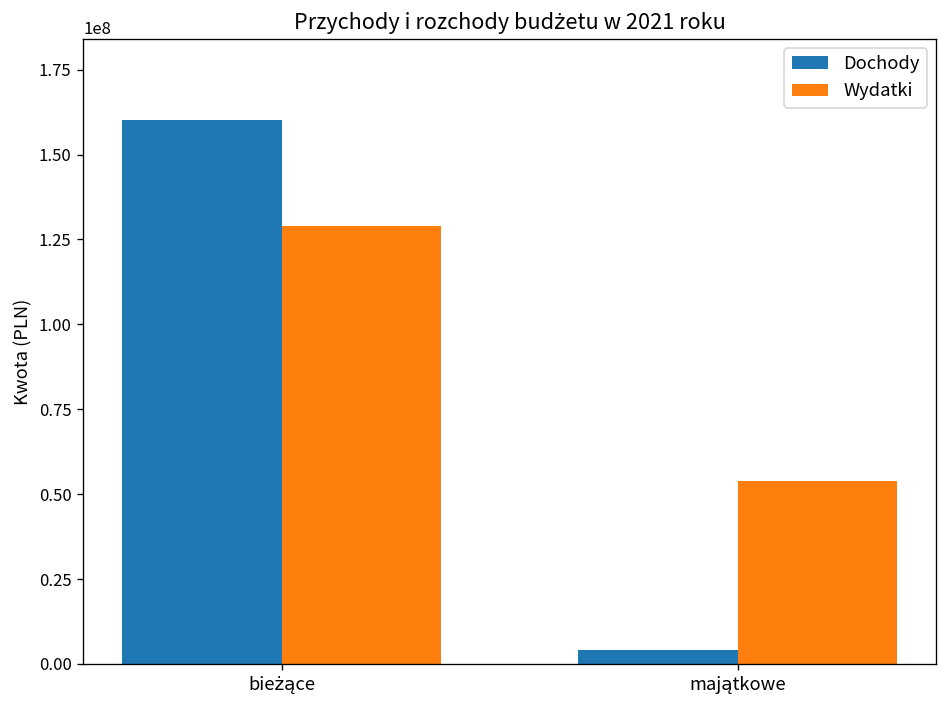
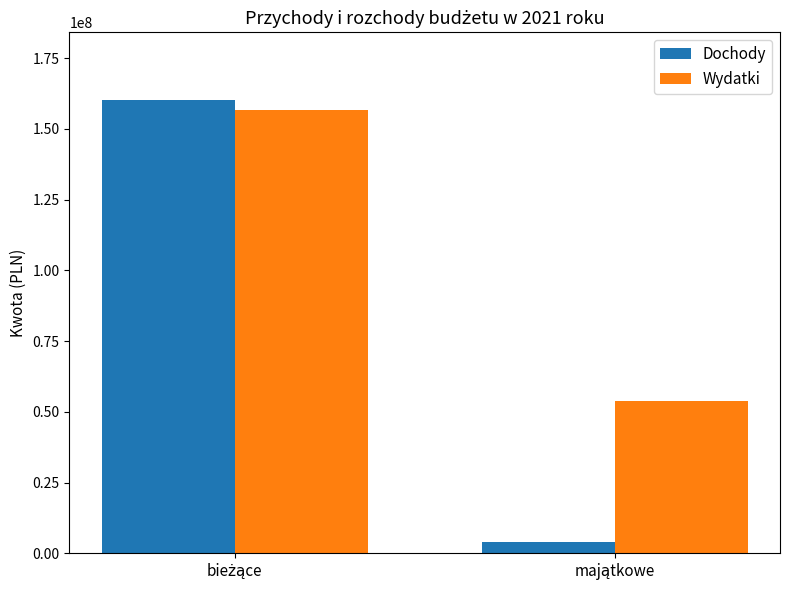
Wydatki, bieżące: 129000000 -> 157000000
